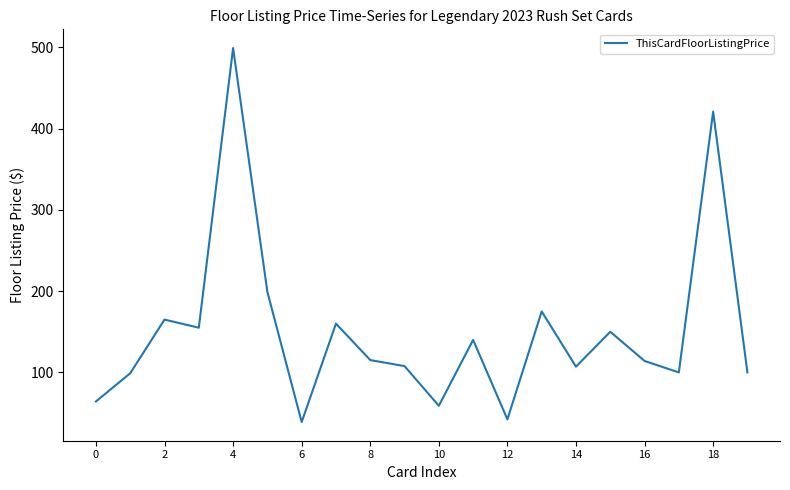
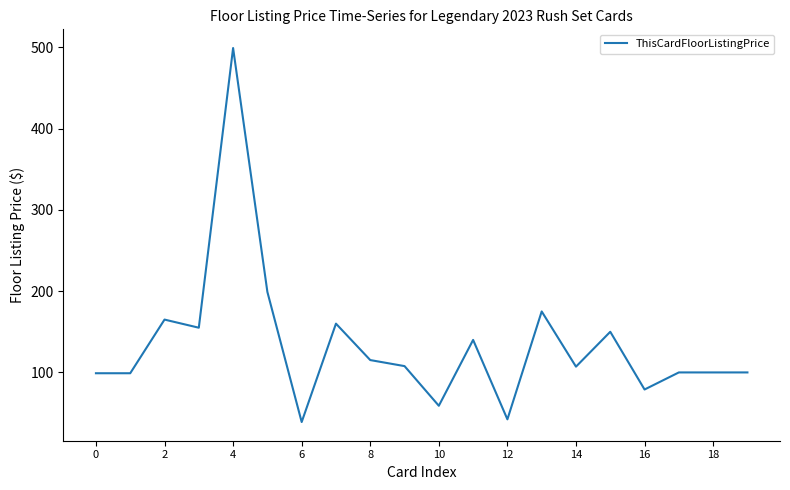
0: 60 -> 100
16: 110 -> 80
18: 420 -> 100
